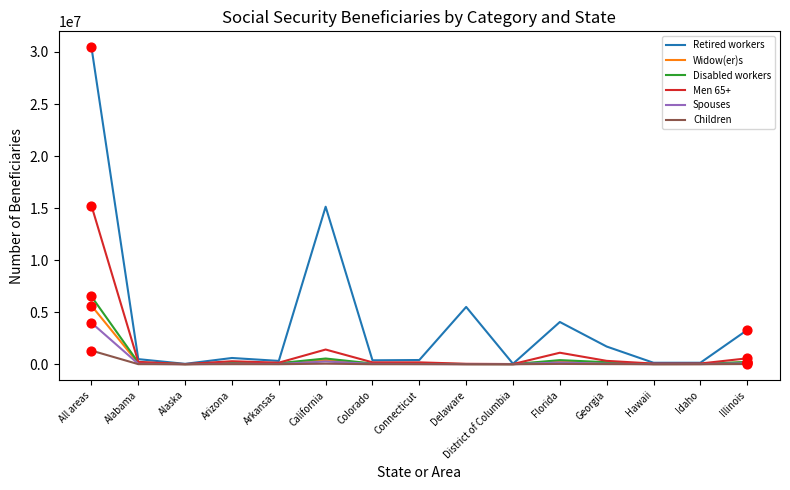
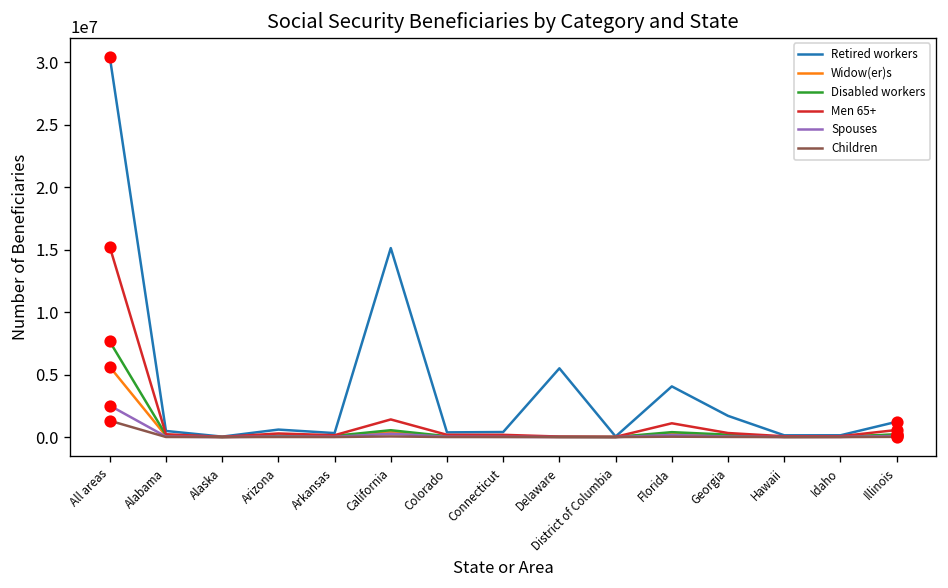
Disabled workers, All areas: 6500000 -> 7700000
Spouses, All areas: 4000000 -> 2500000
Retired workers, Illinois: 3300000 -> 1200000
